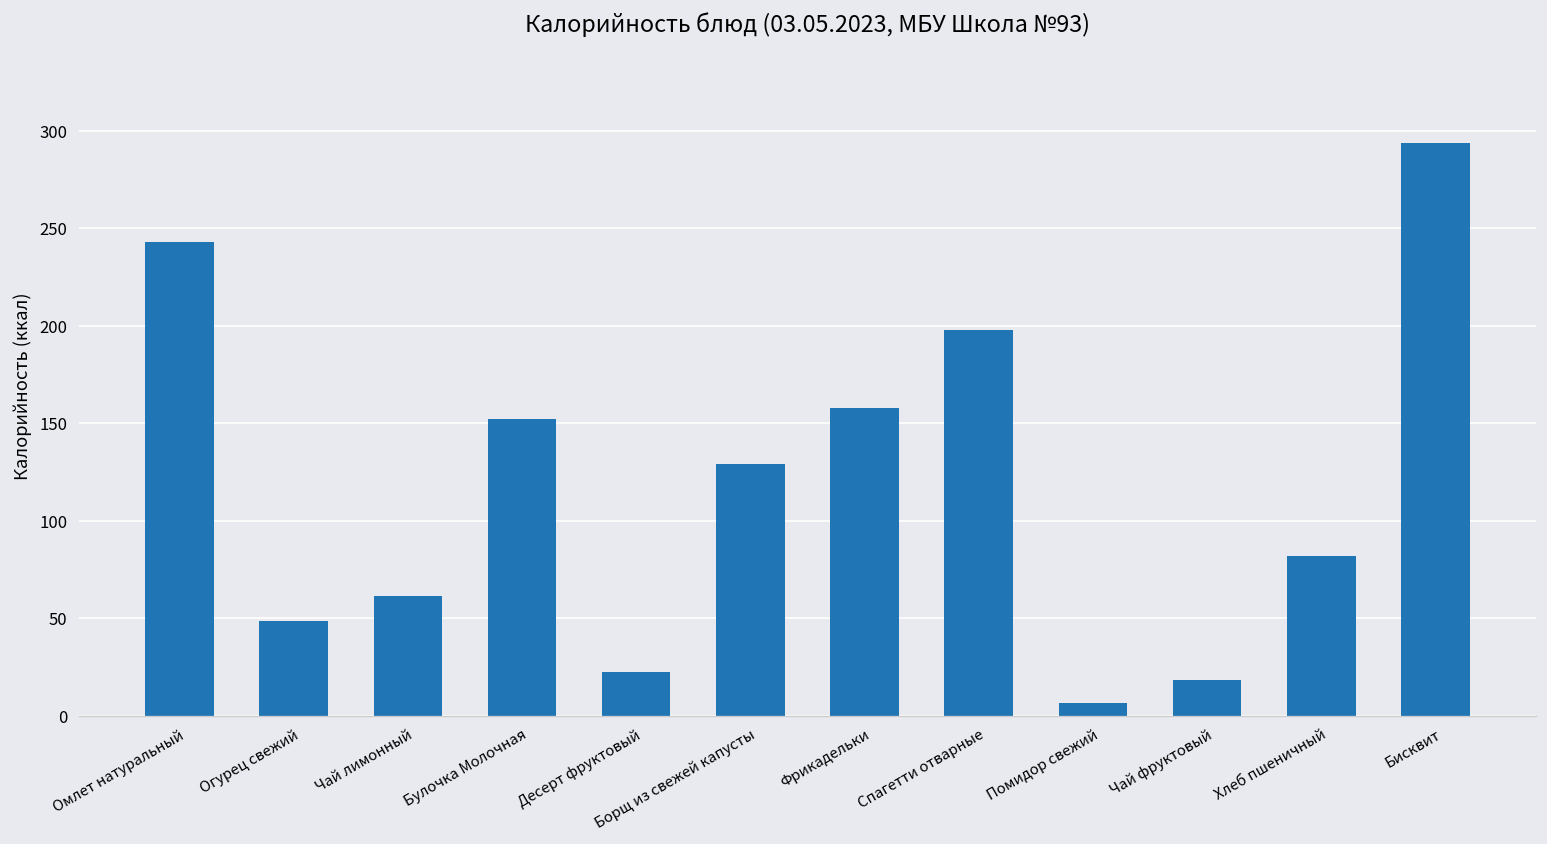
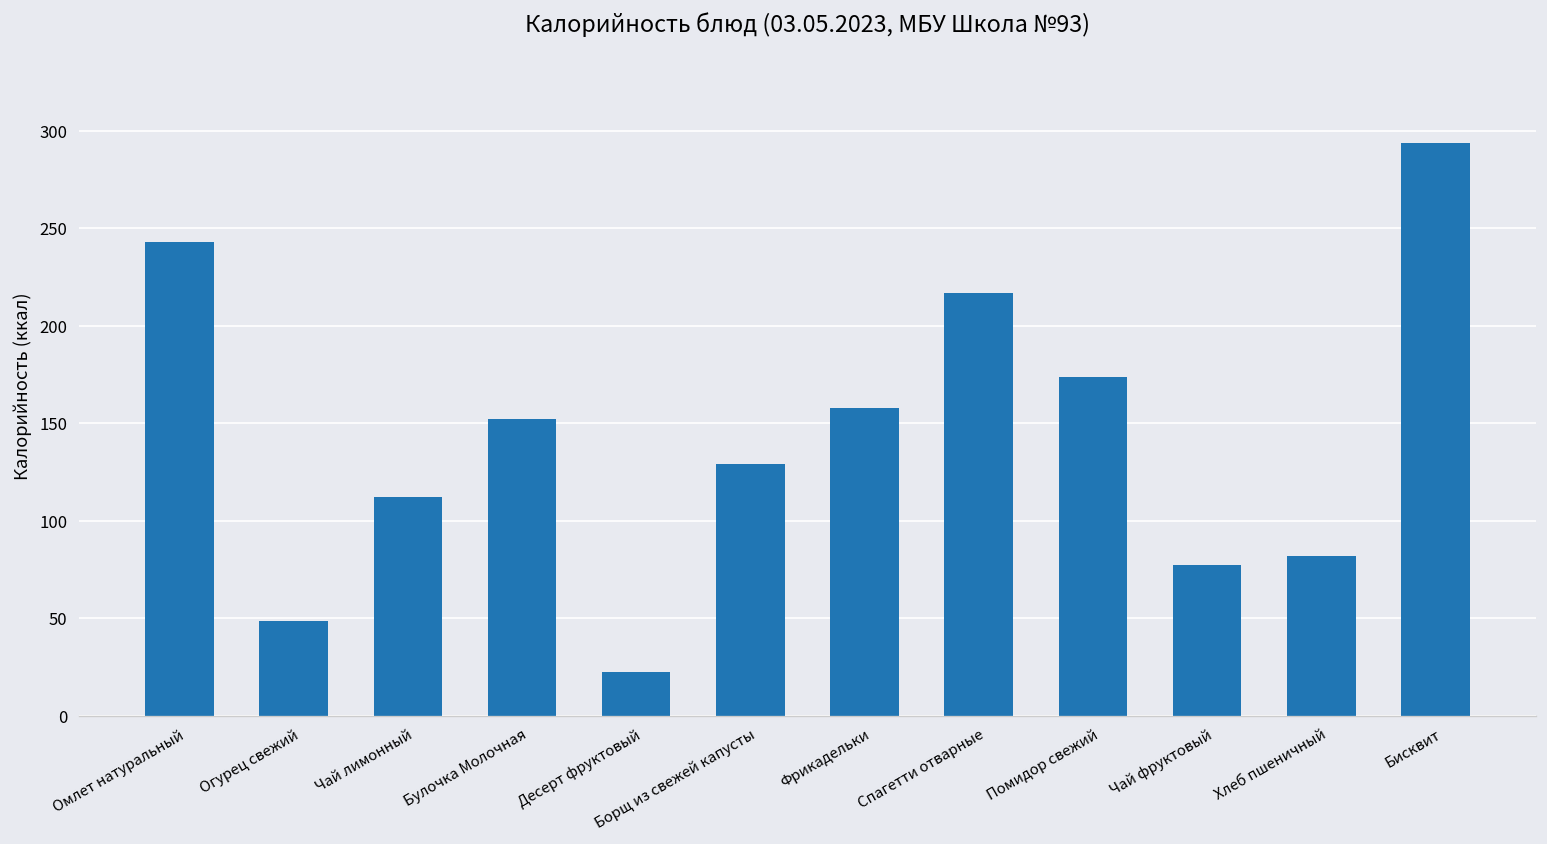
Чай лимонный: 61 -> 112
Спагетти отварные: 198 -> 217
Помидор свежий: 7 -> 174
Чай фруктовый: 19 -> 77
